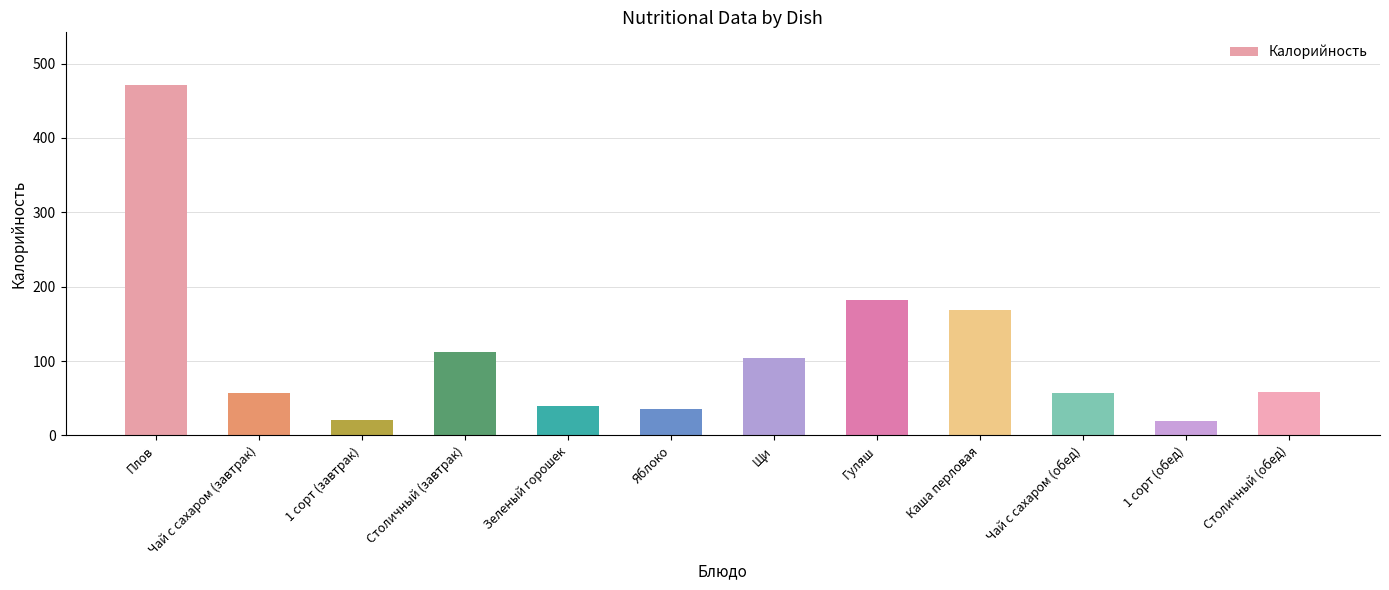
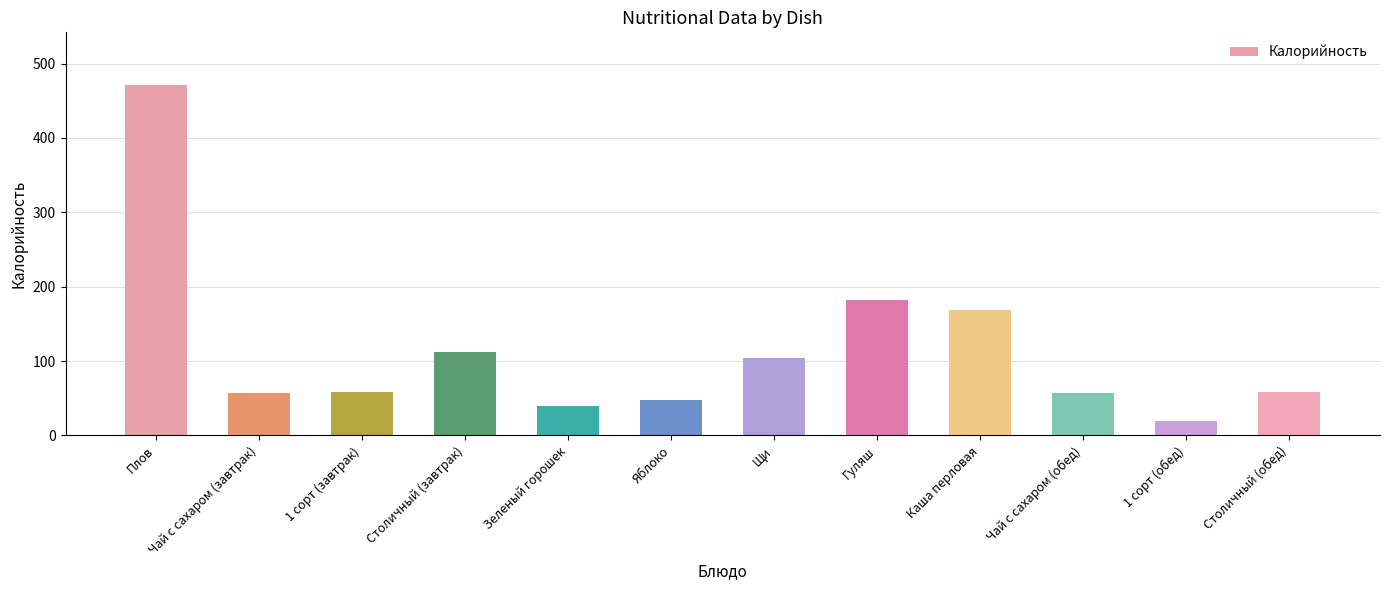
1 сорт (завтрак): 20 -> 60
Яблоко: 40 -> 50
